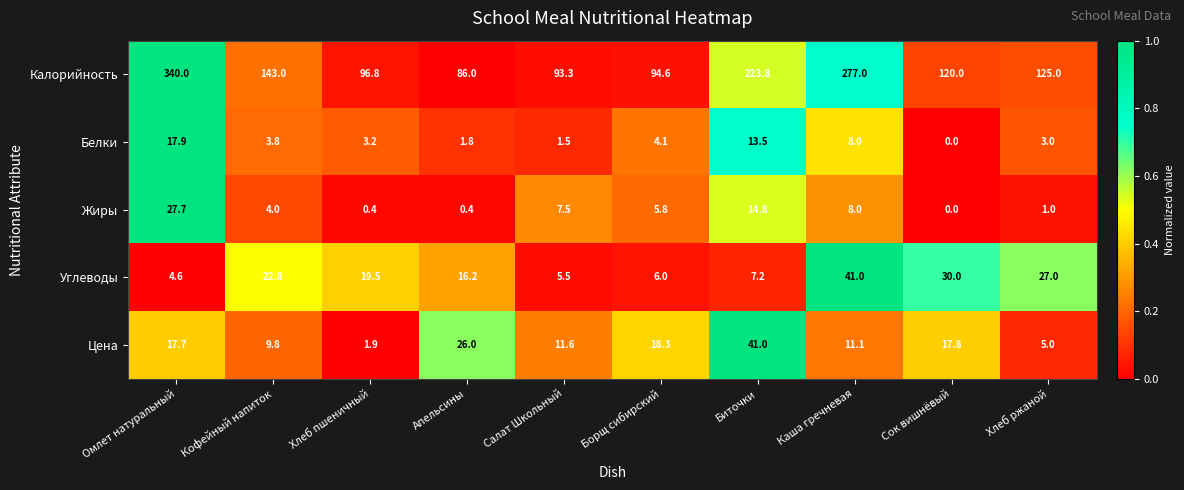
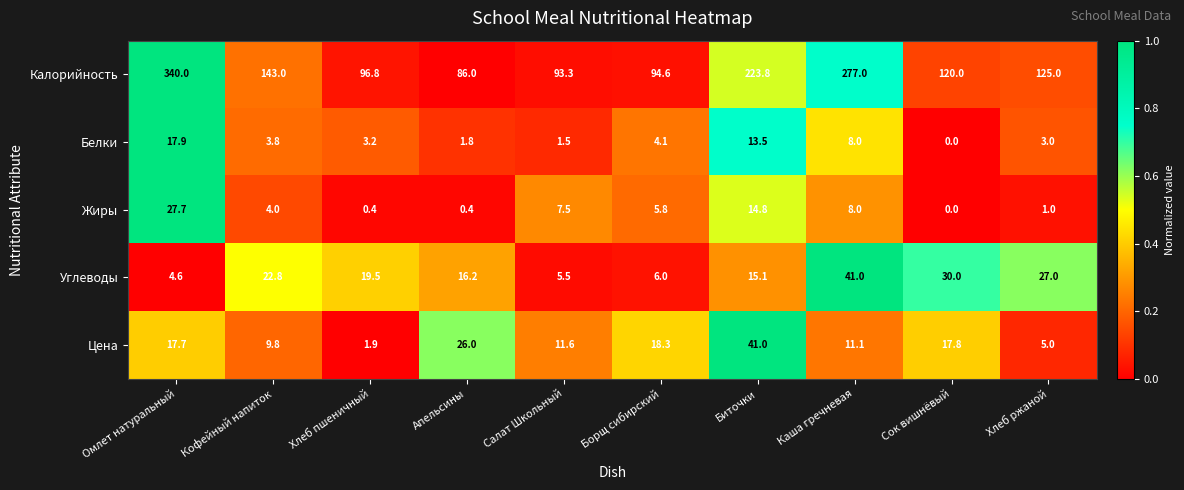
Углеводы, Биточки: 7.2 -> 15.1
